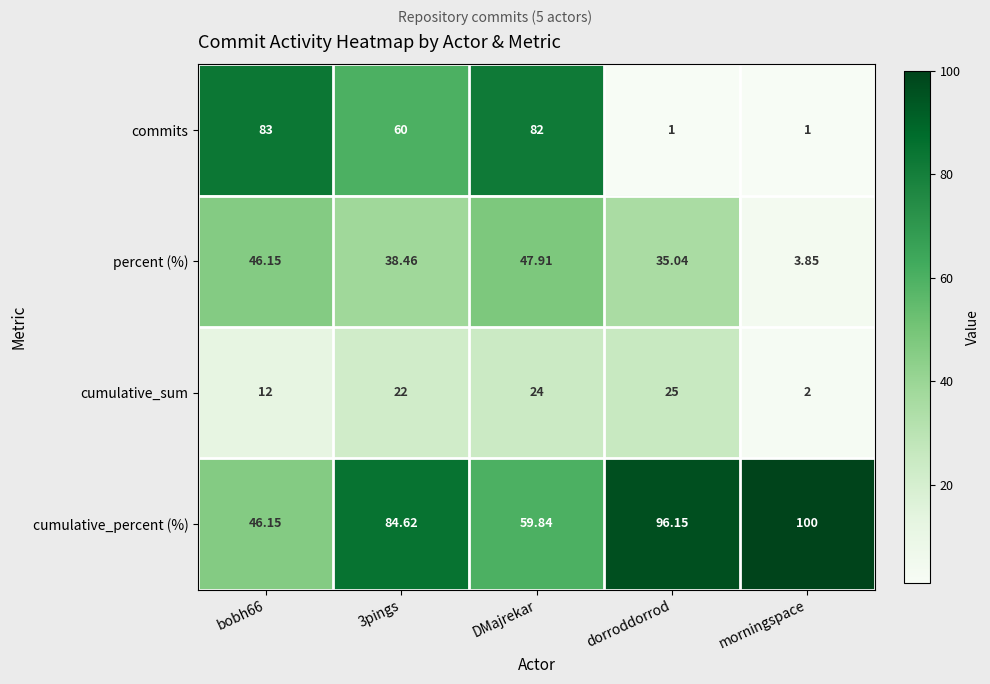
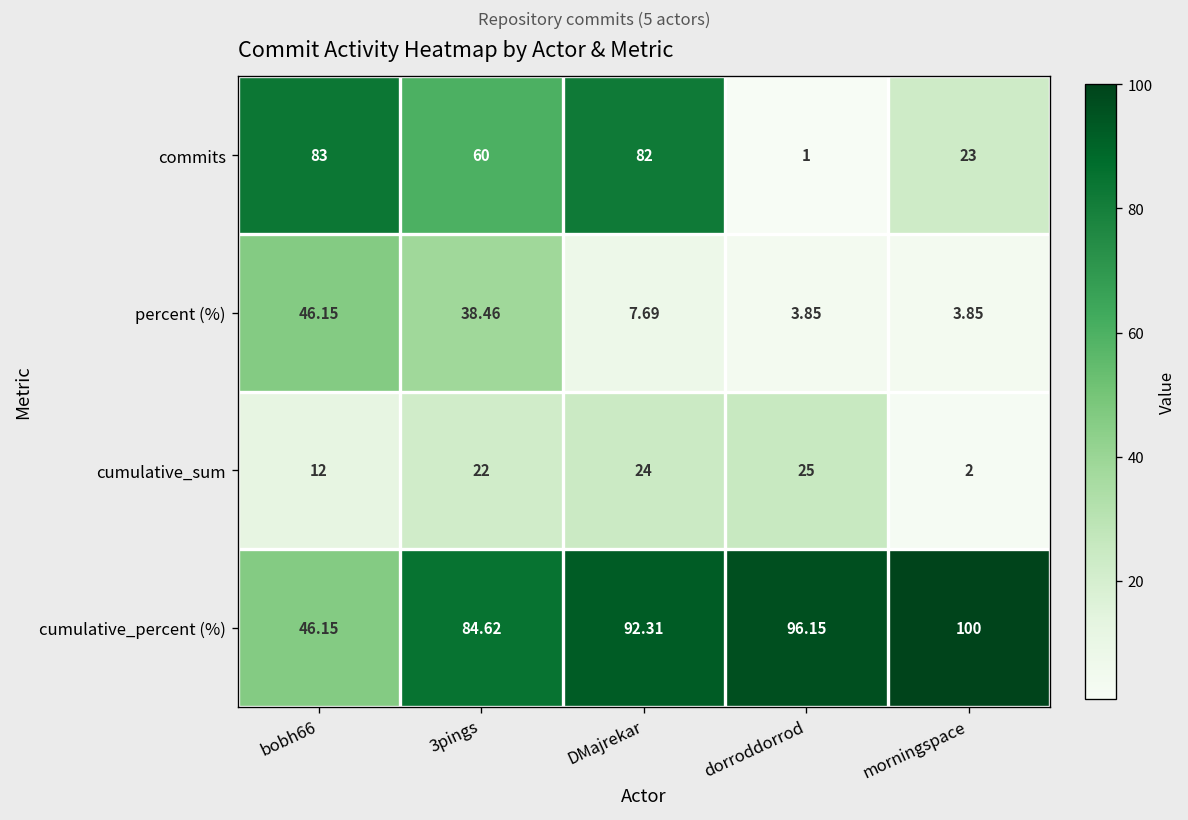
commits, morningspace: 1 -> 23
percent (%), DMajrekar: 47.91 -> 7.69
percent (%), dorroddorrod: 35.04 -> 3.85
cumulative_percent (%), DMajrekar: 59.84 -> 92.31
